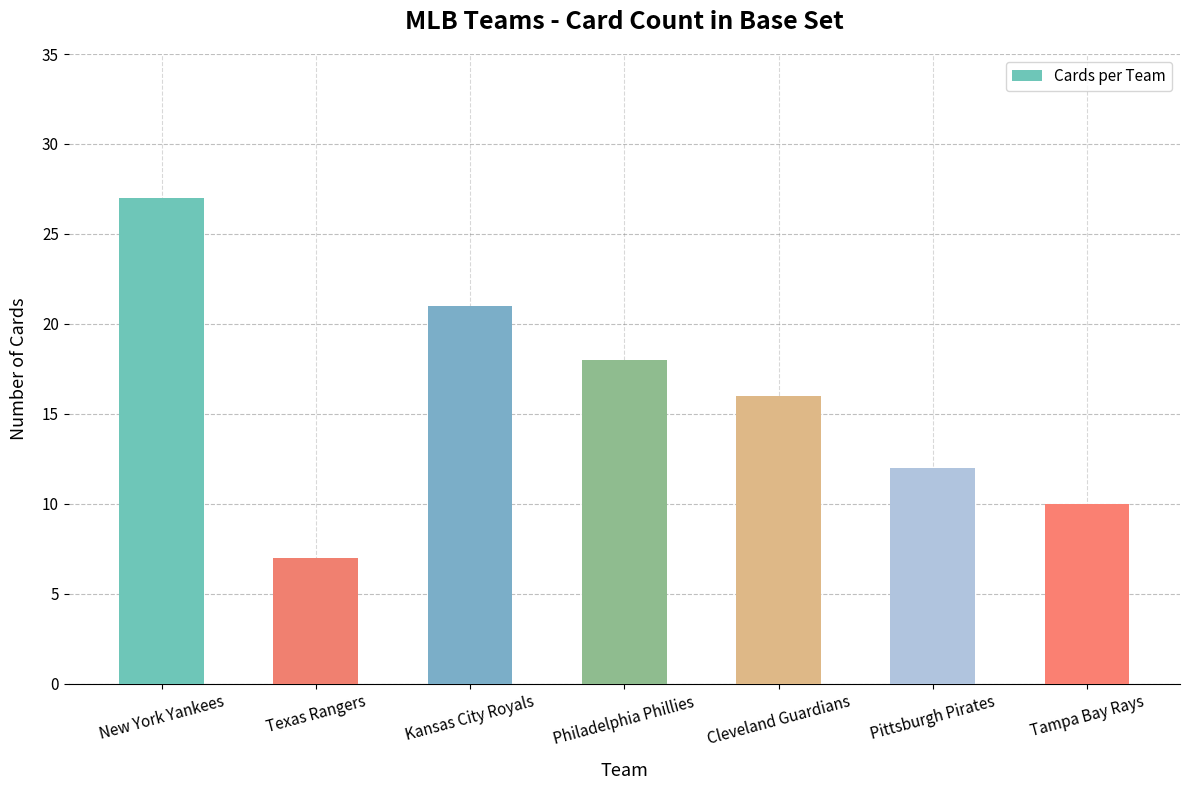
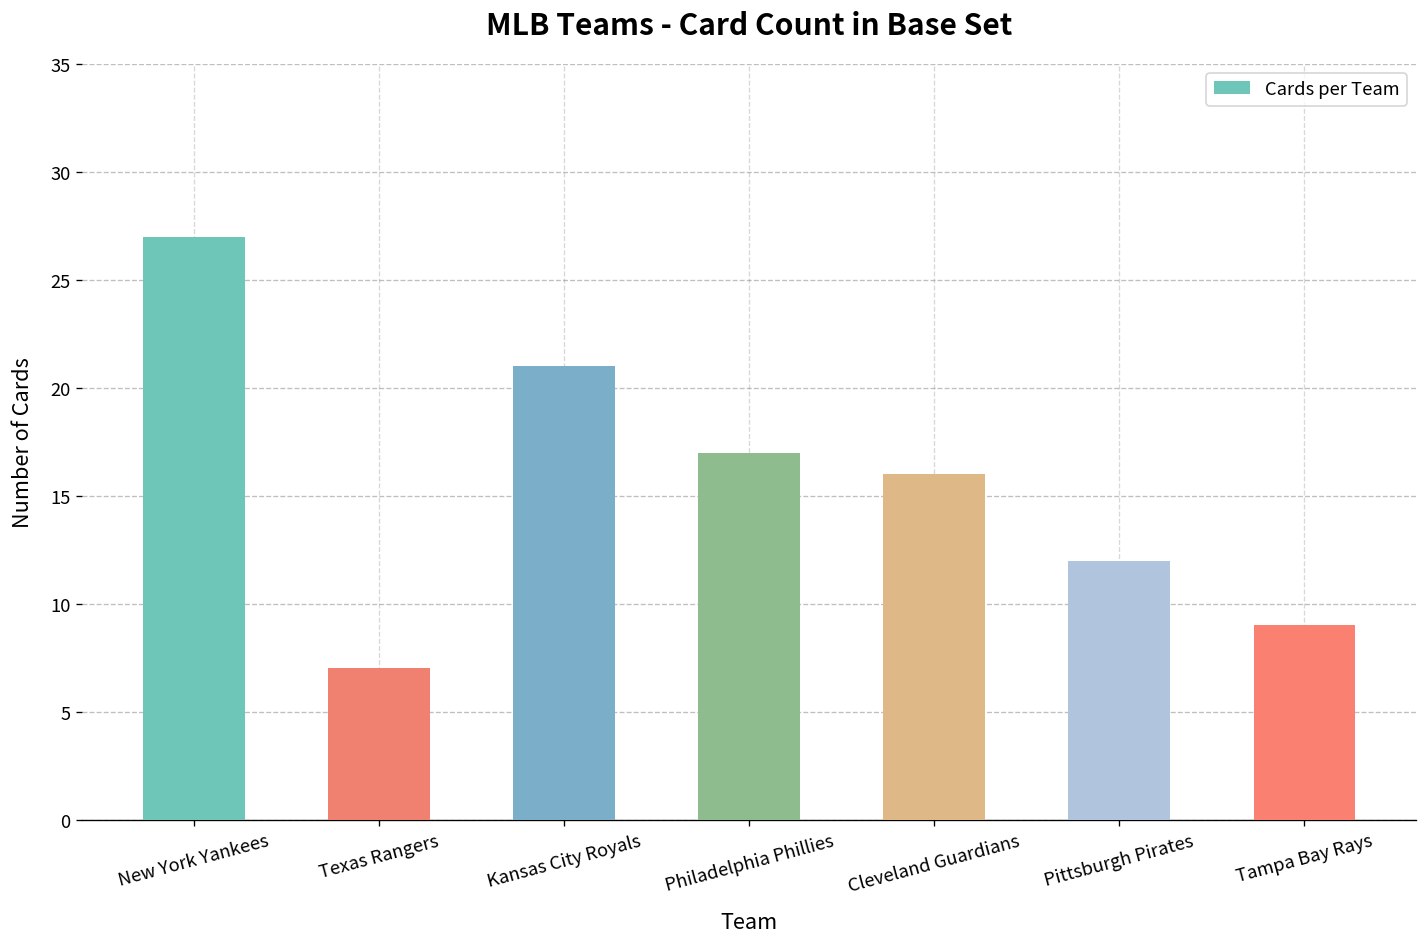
Philadelphia Phillies: 18 -> 17
Tampa Bay Rays: 10 -> 9
